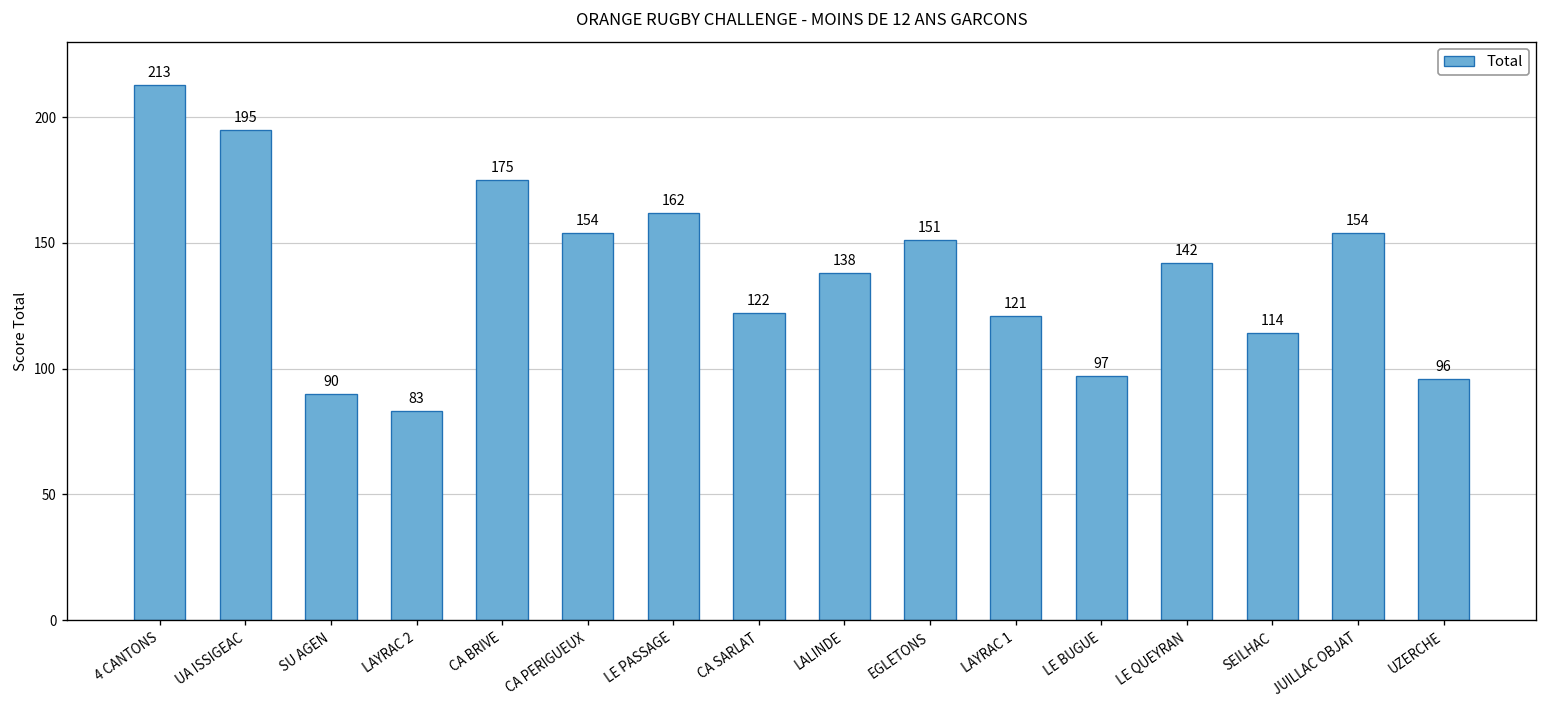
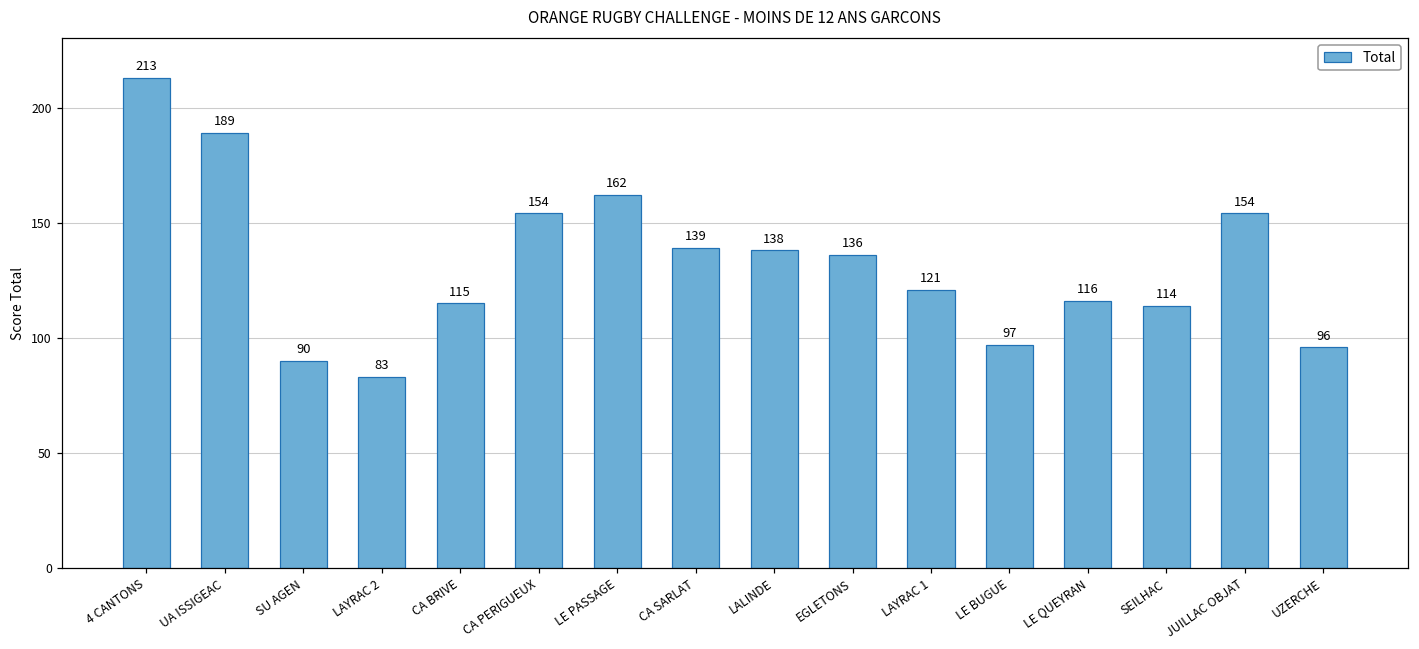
UA ISSIGEAC: 195 -> 189
CA BRIVE: 175 -> 115
CA SARLAT: 122 -> 139
EGLETONS: 151 -> 136
LE QUEYRAN: 142 -> 116
